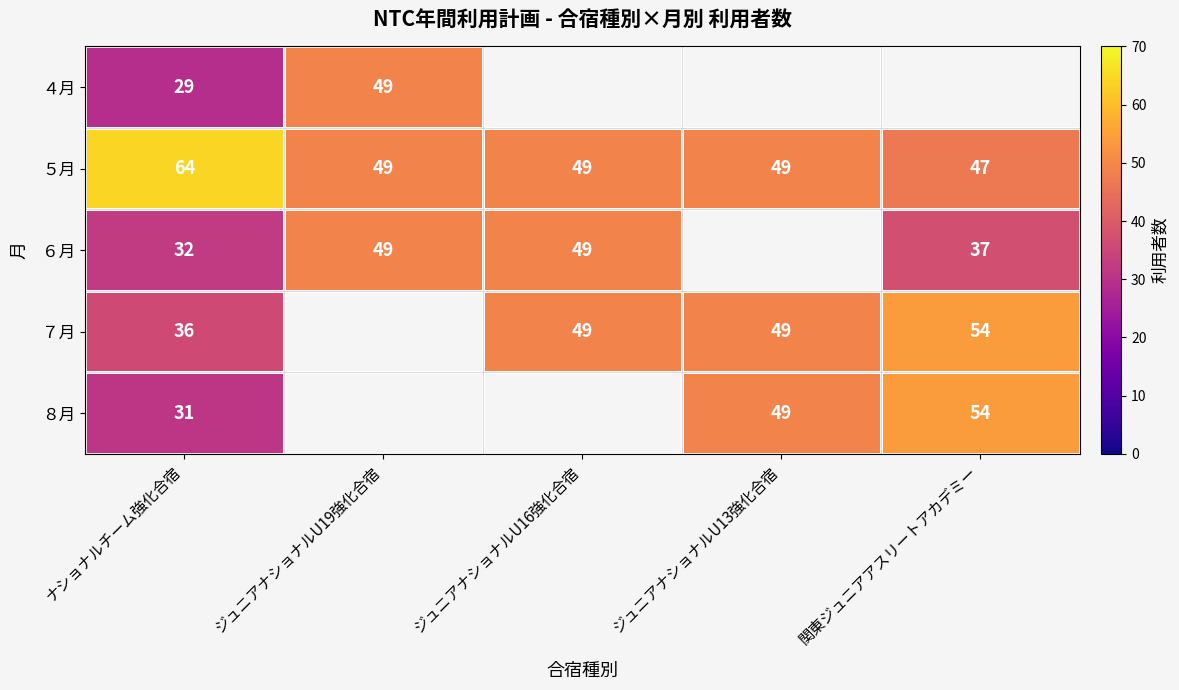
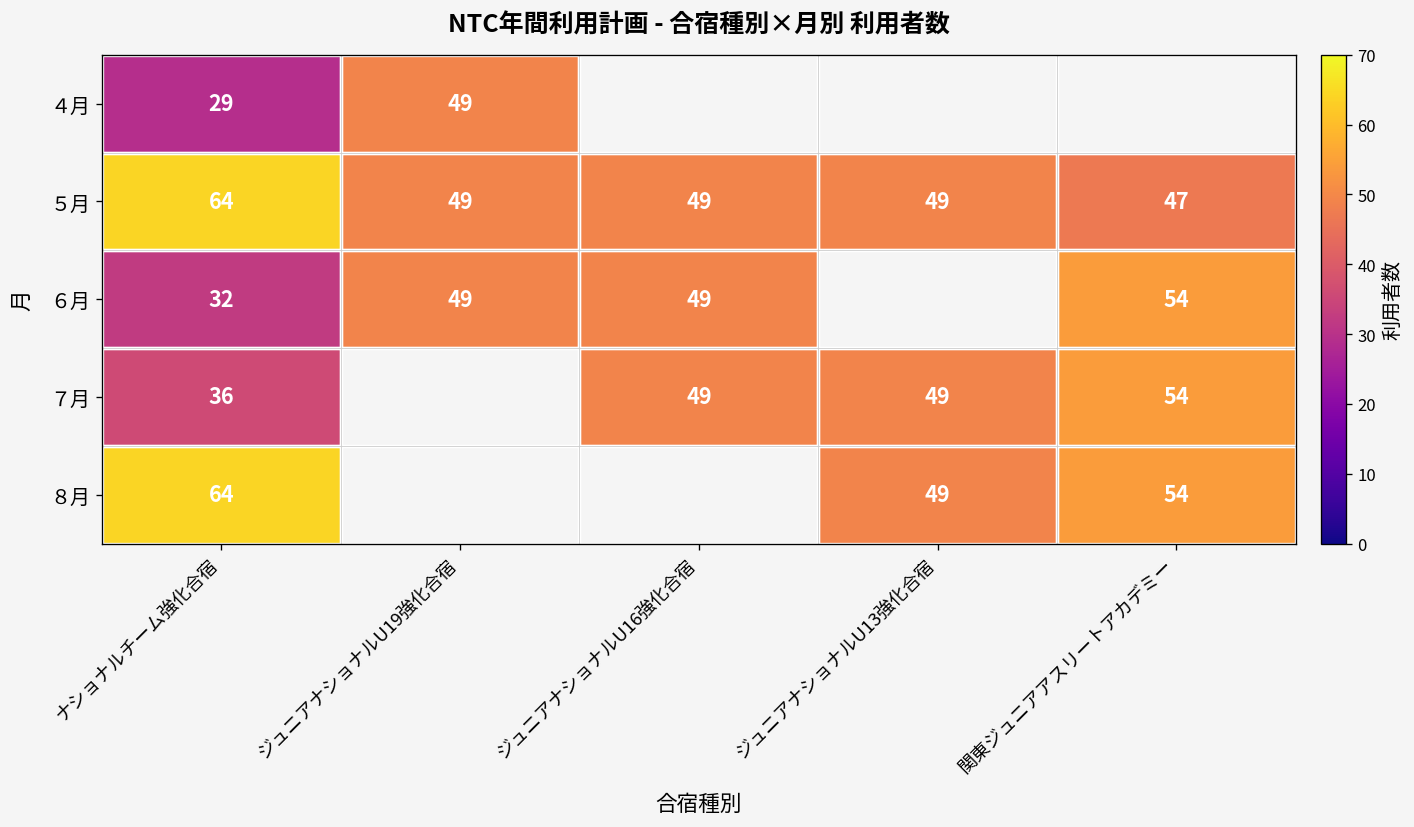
６月, 関東ジュニアアスリートアカデミー: 37 -> 54
８月, ナショナルチーム強化合宿: 31 -> 64
